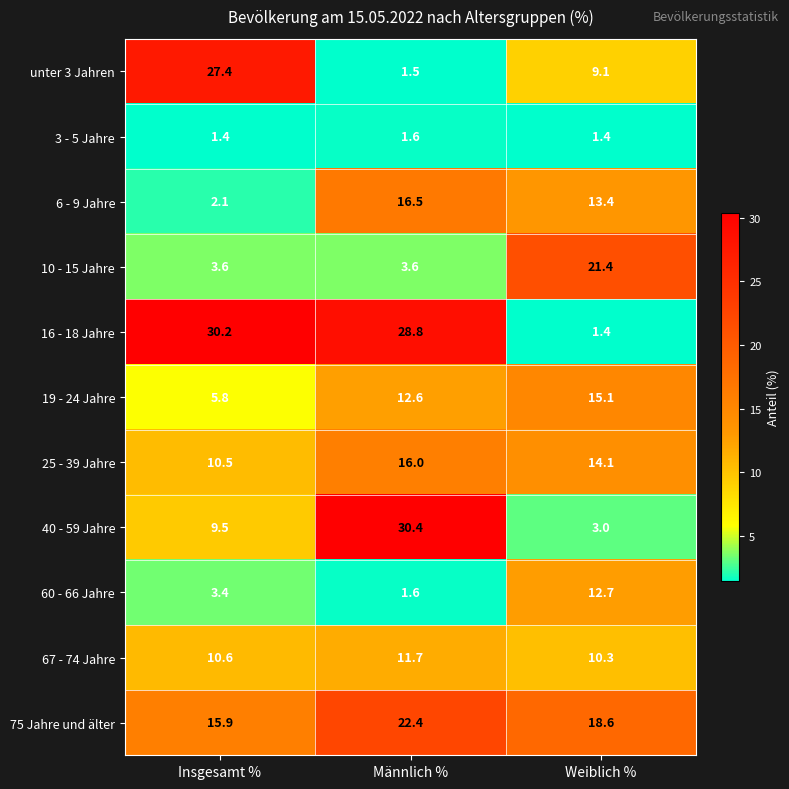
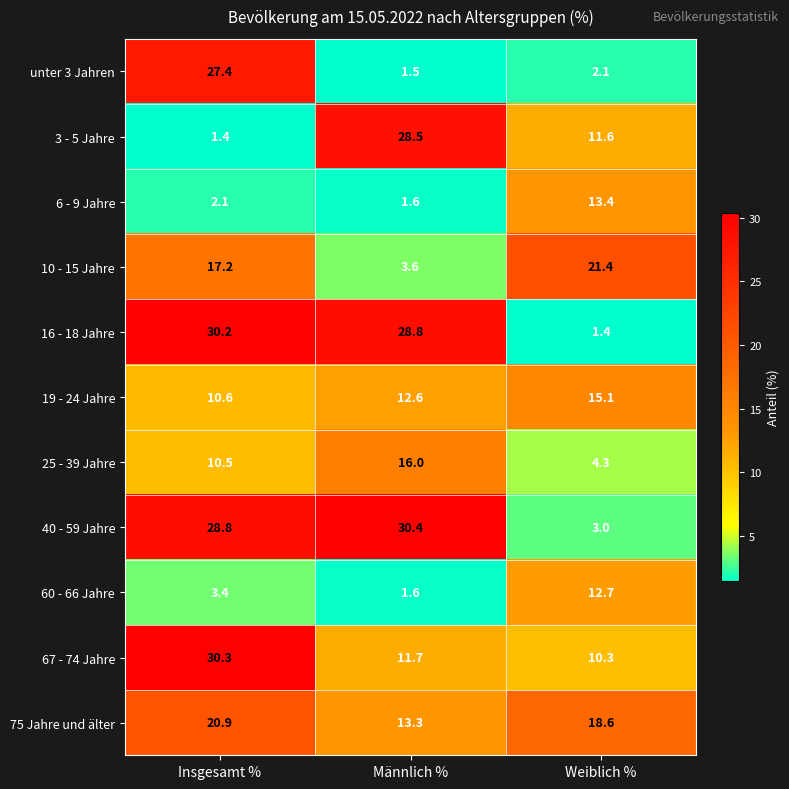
unter 3 Jahren, Weiblich %: 9.1 -> 2.1
3 - 5 Jahre, Männlich %: 1.6 -> 28.5
3 - 5 Jahre, Weiblich %: 1.4 -> 11.6
6 - 9 Jahre, Männlich %: 16.5 -> 1.6
10 - 15 Jahre, Insgesamt %: 3.6 -> 17.2
19 - 24 Jahre, Insgesamt %: 5.8 -> 10.6
25 - 39 Jahre, Weiblich %: 14.1 -> 4.3
40 - 59 Jahre, Insgesamt %: 9.5 -> 28.8
67 - 74 Jahre, Insgesamt %: 10.6 -> 30.3
75 Jahre und älter, Insgesamt %: 15.9 -> 20.9
75 Jahre und älter, Männlich %: 22.4 -> 13.3
